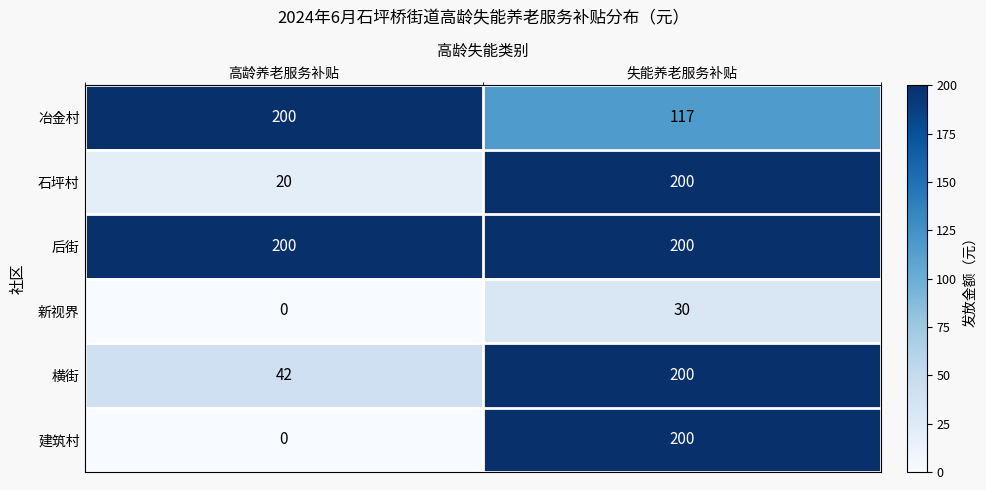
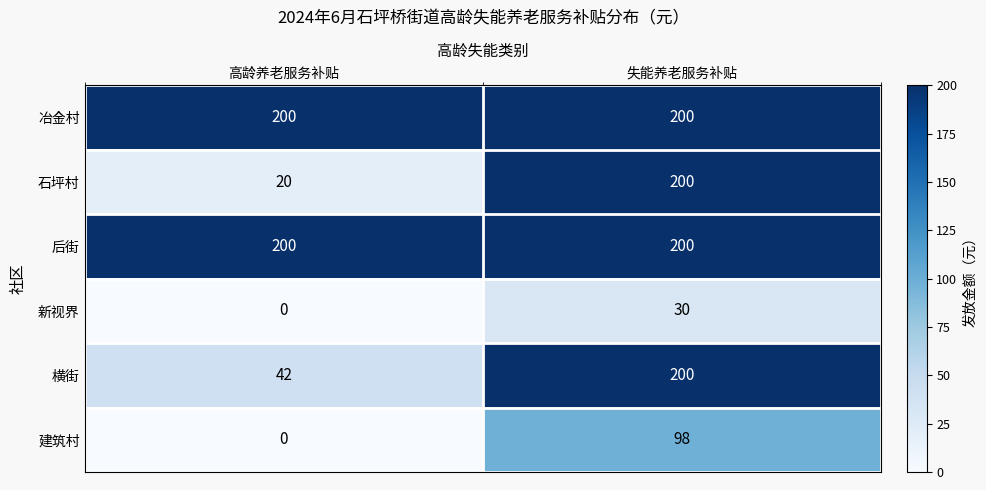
冶金村, 失能养老服务补贴: 117 -> 200
建筑村, 失能养老服务补贴: 200 -> 98
